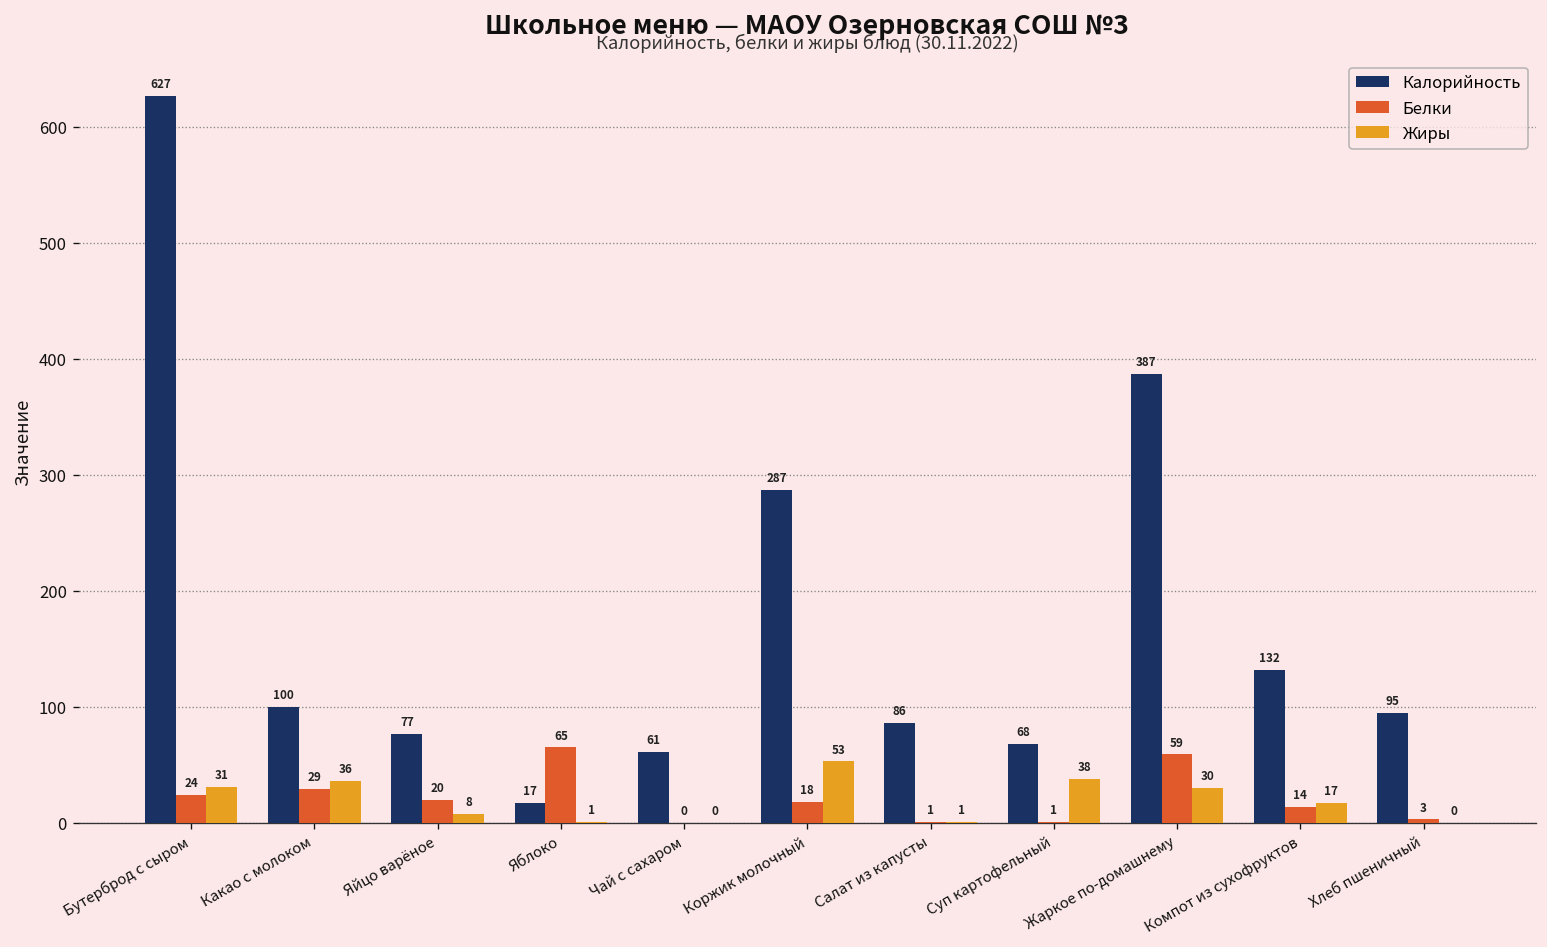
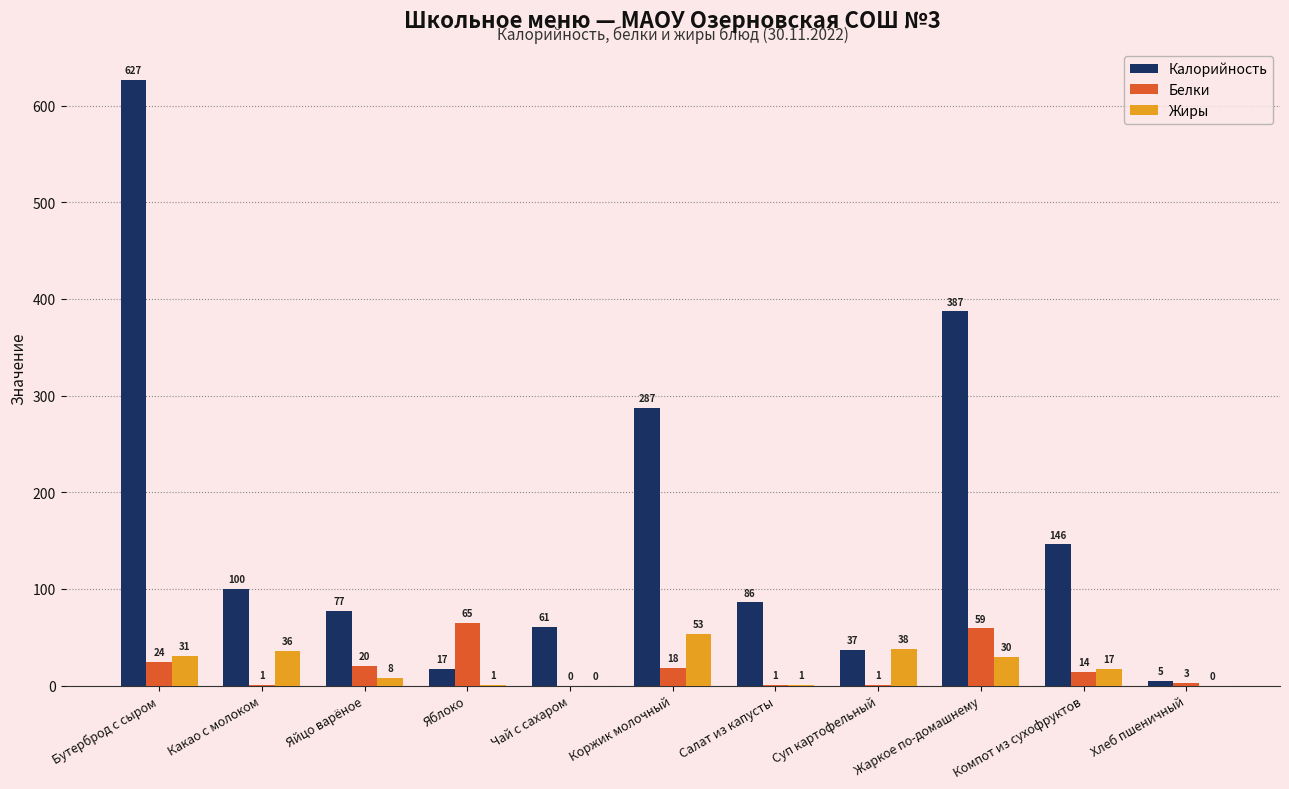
Белки, Какао с молоком: 29 -> 1
Калорийность, Суп картофельный: 68 -> 37
Калорийность, Компот из сухофруктов: 132 -> 146
Калорийность, Хлеб пшеничный: 95 -> 5
